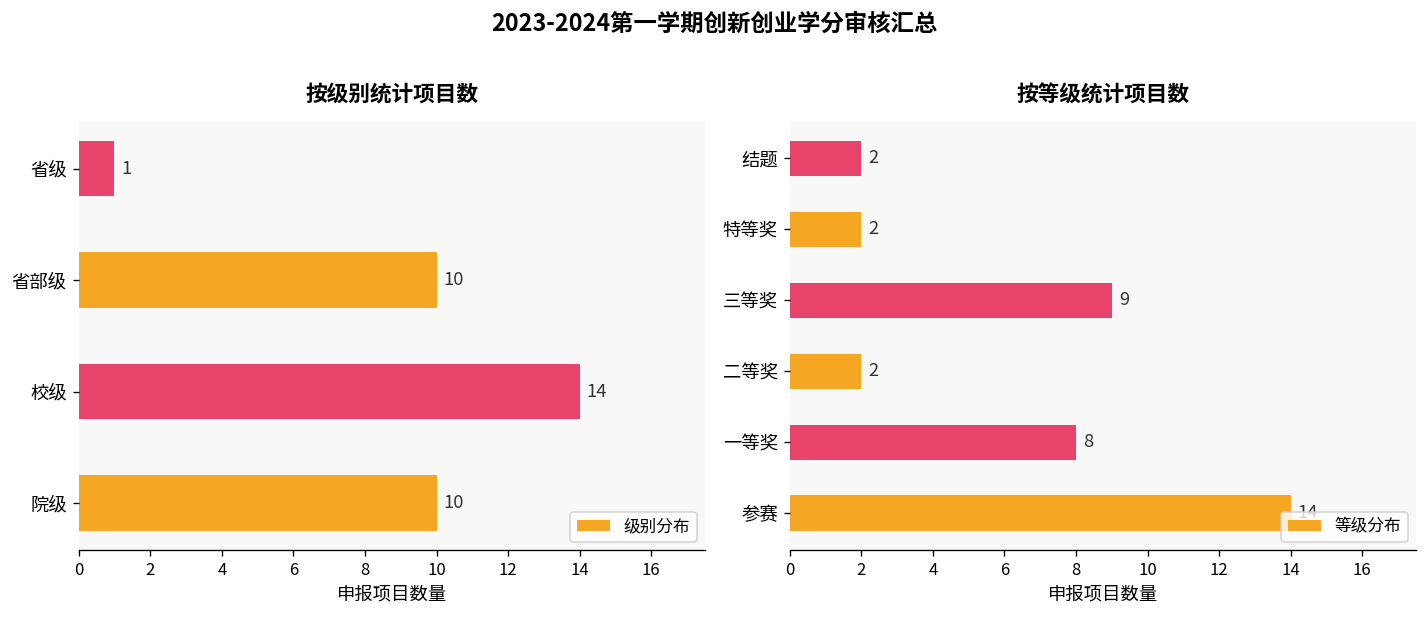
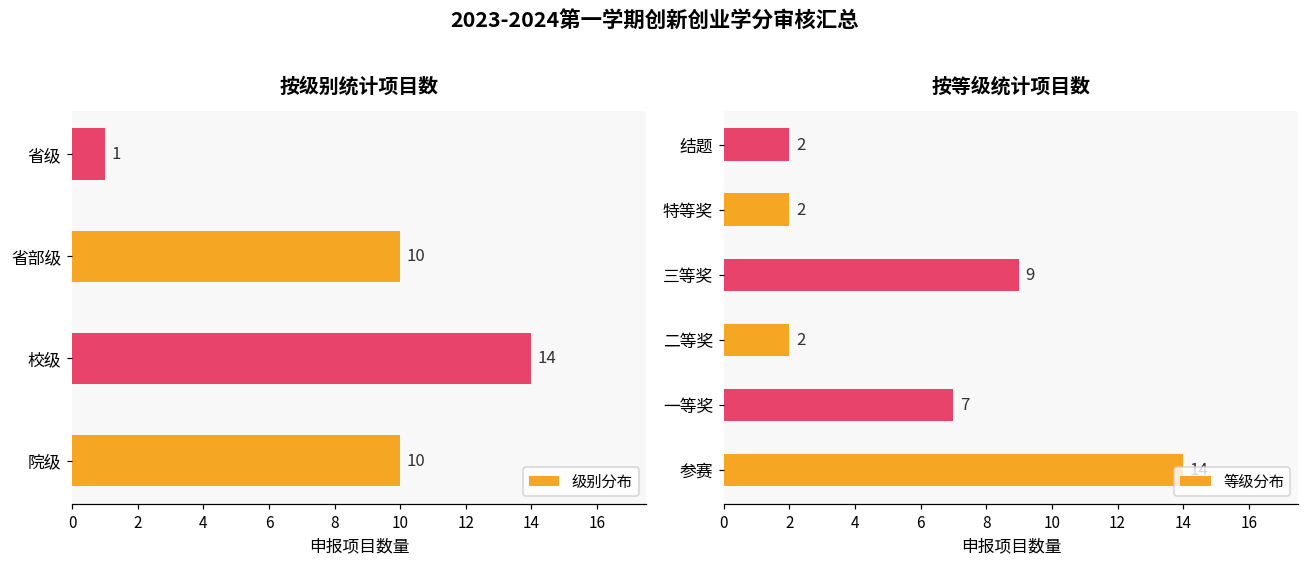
按等级统计项目数, 一等奖: 8 -> 7
